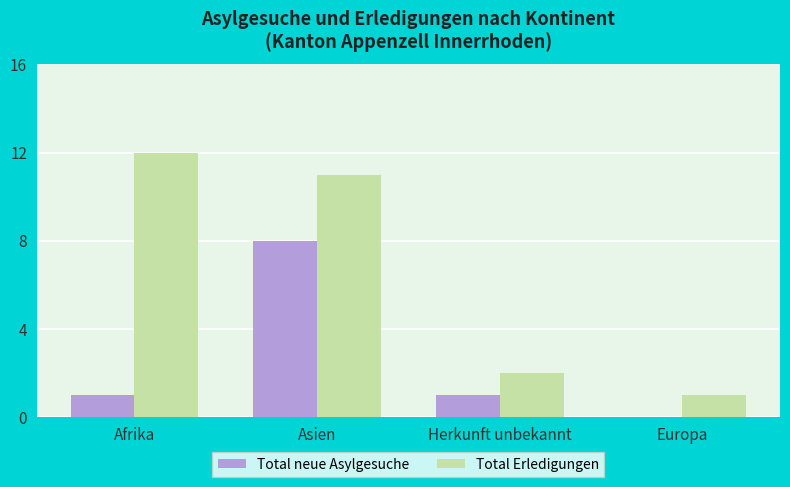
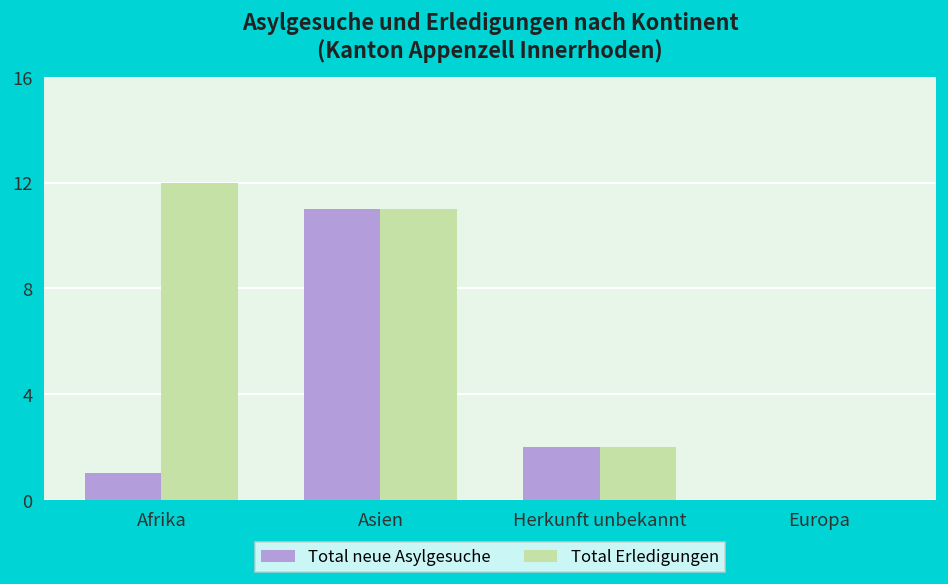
Total neue Asylgesuche, Asien: 8 -> 11
Total neue Asylgesuche, Herkunft unbekannt: 1 -> 2
Total Erledigungen, Europa: 1 -> 0
